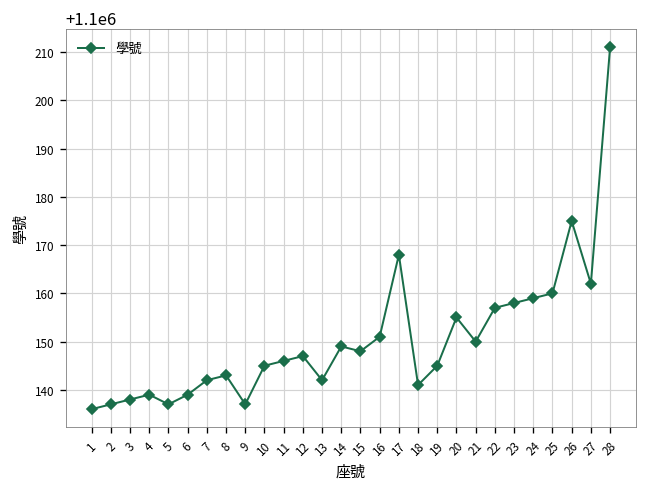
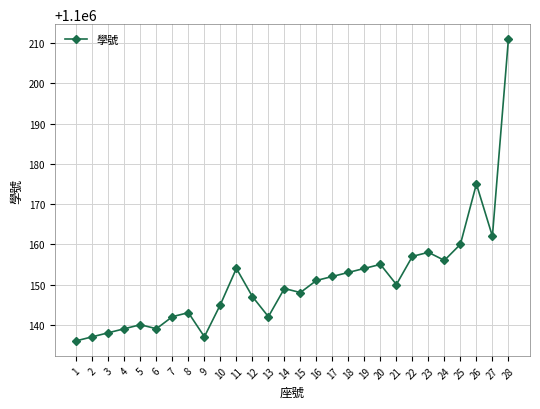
5: 1100137 -> 1100140
11: 1100146 -> 1100154
17: 1100168 -> 1100152
18: 1100141 -> 1100153
19: 1100145 -> 1100154
24: 1100159 -> 1100156
